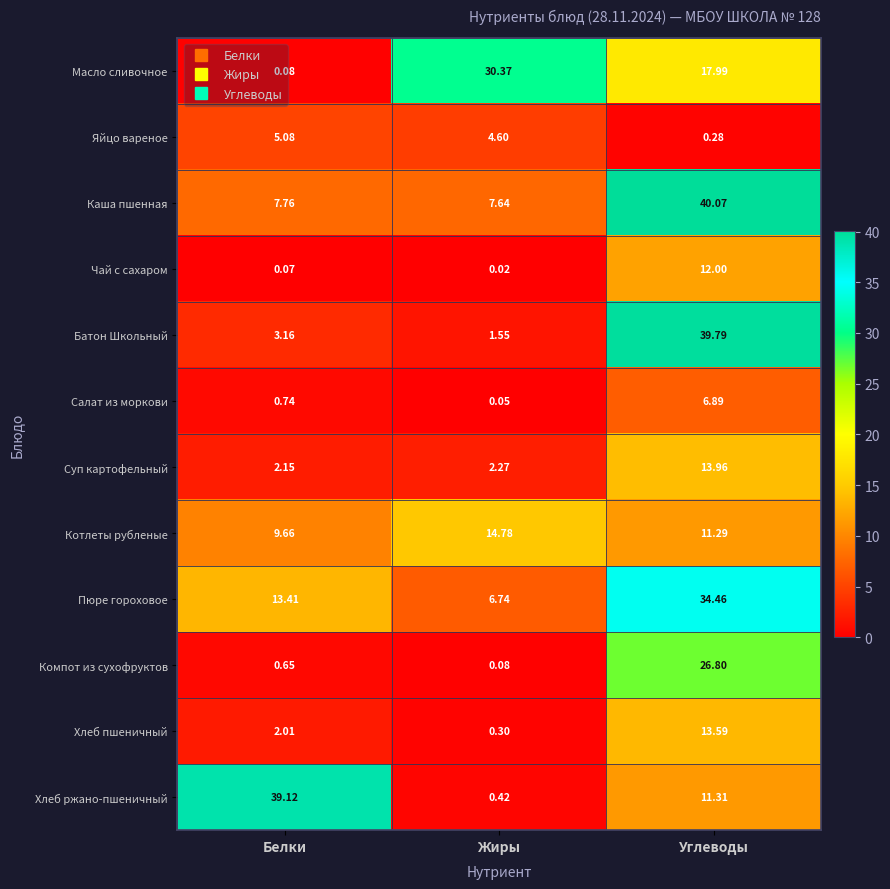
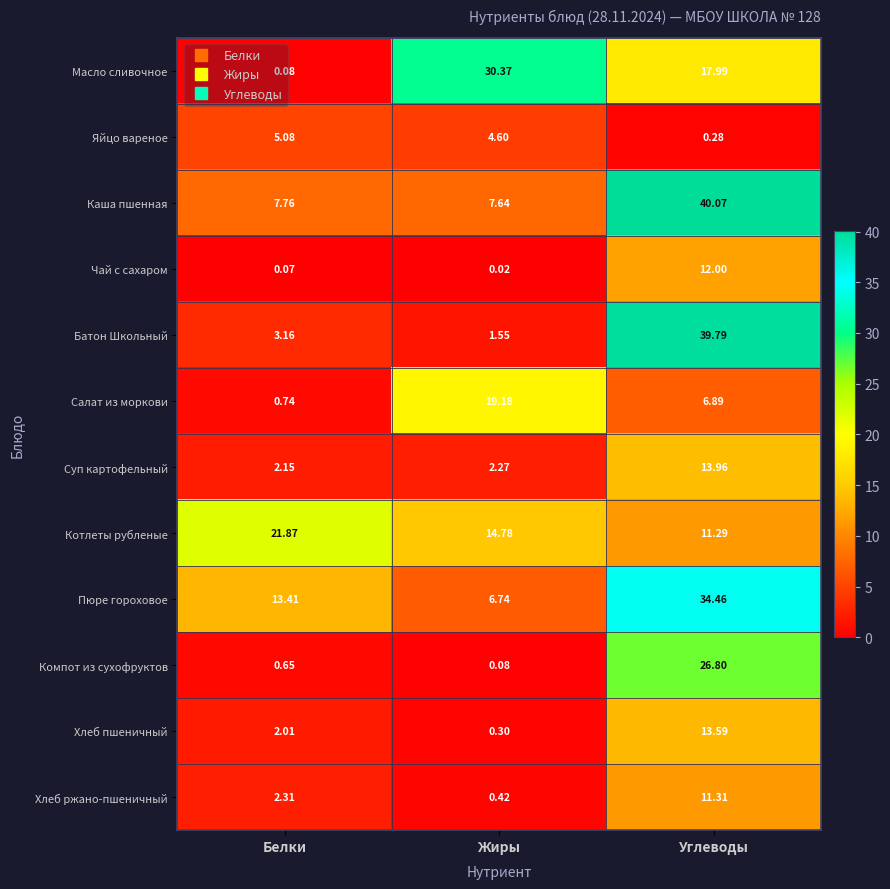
Салат из моркови, Жиры: 0.05 -> 19.18
Котлеты рубленые, Белки: 9.66 -> 21.87
Хлеб ржано-пшеничный, Белки: 39.12 -> 2.31
